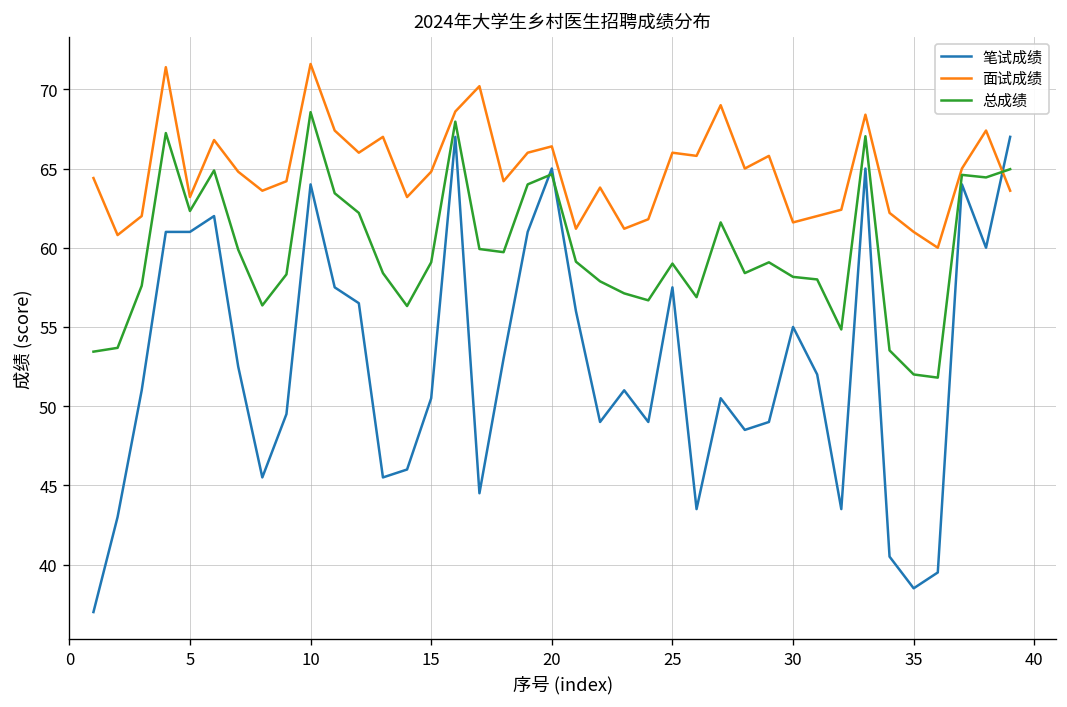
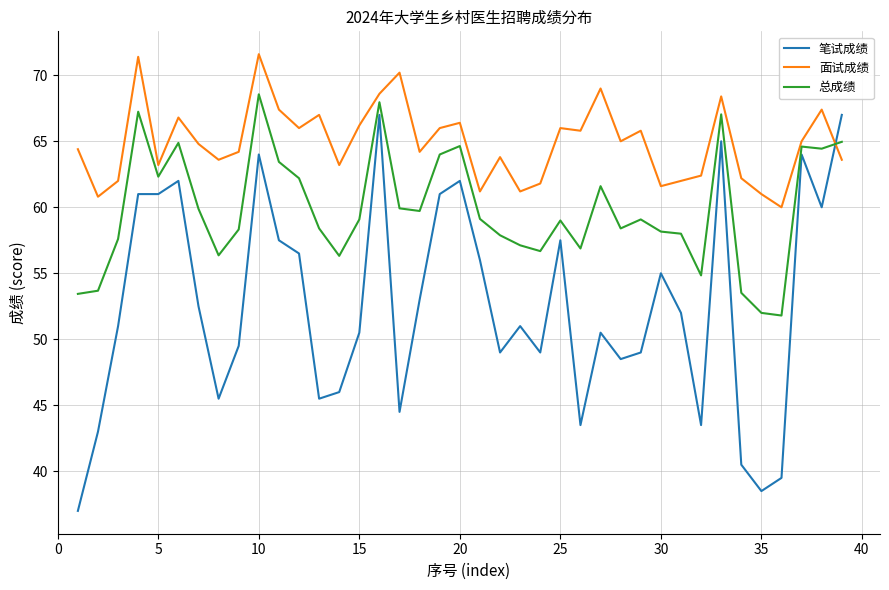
面试成绩, 15: 64.8 -> 66.2
笔试成绩, 20: 65 -> 62
